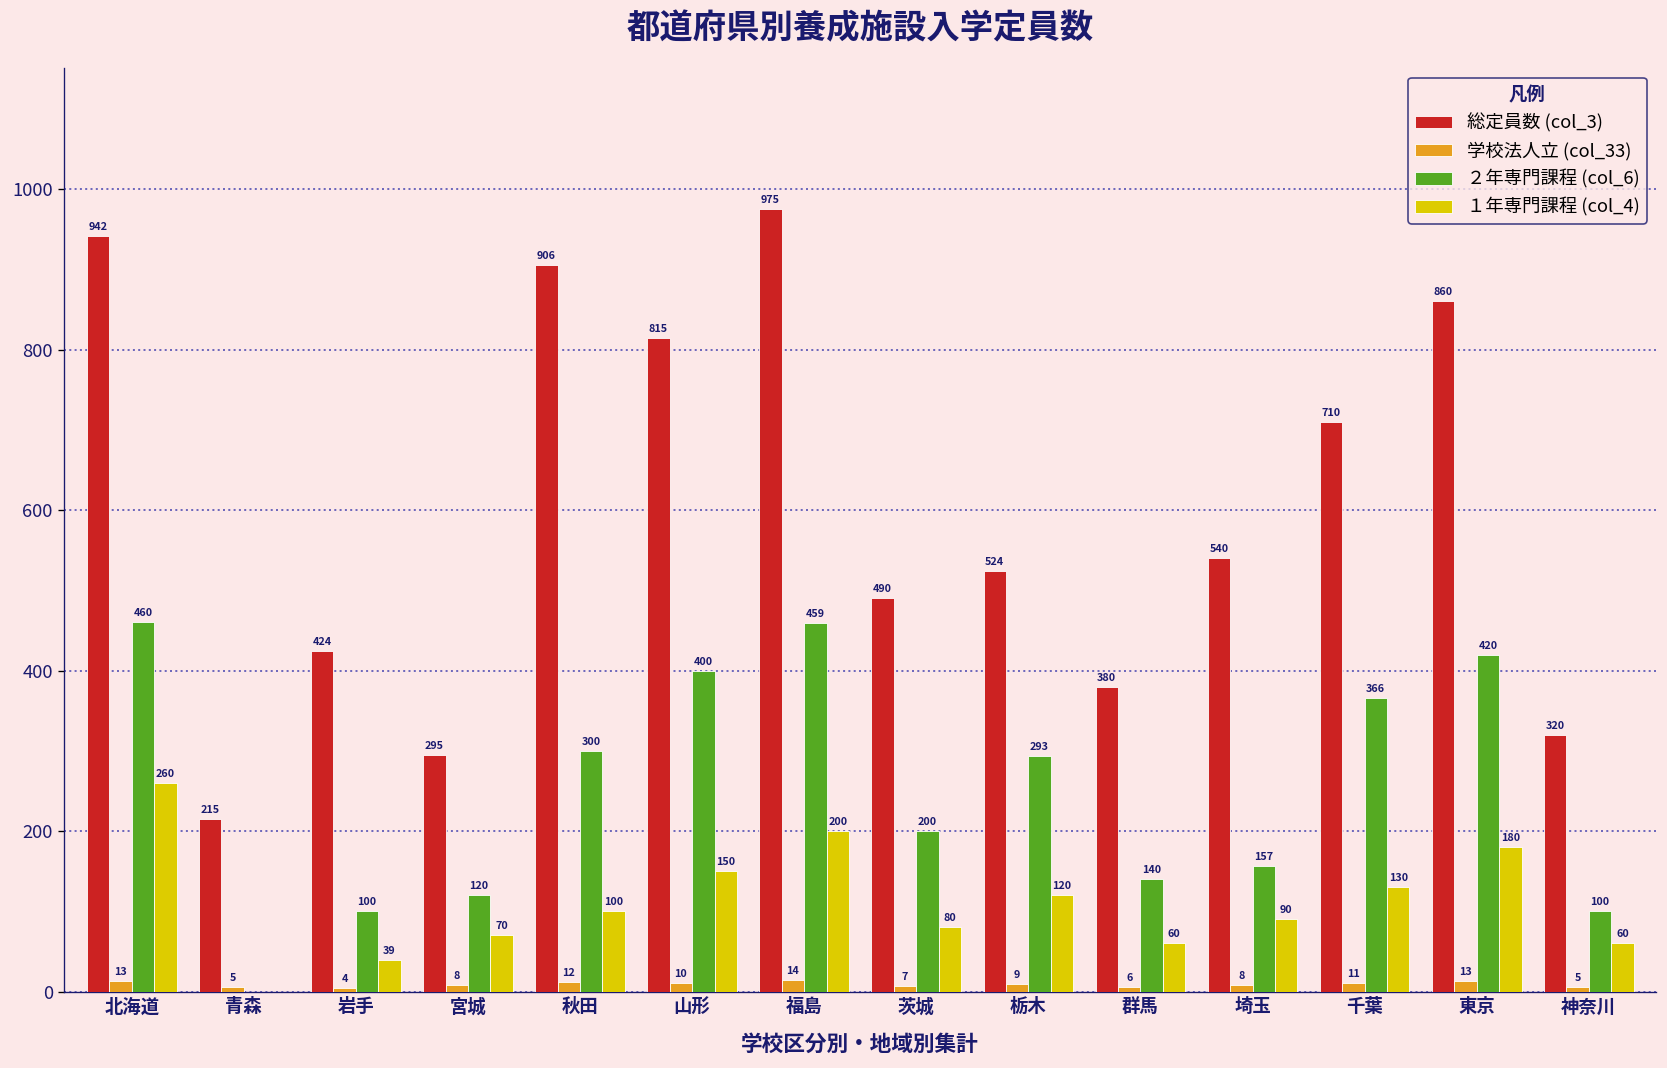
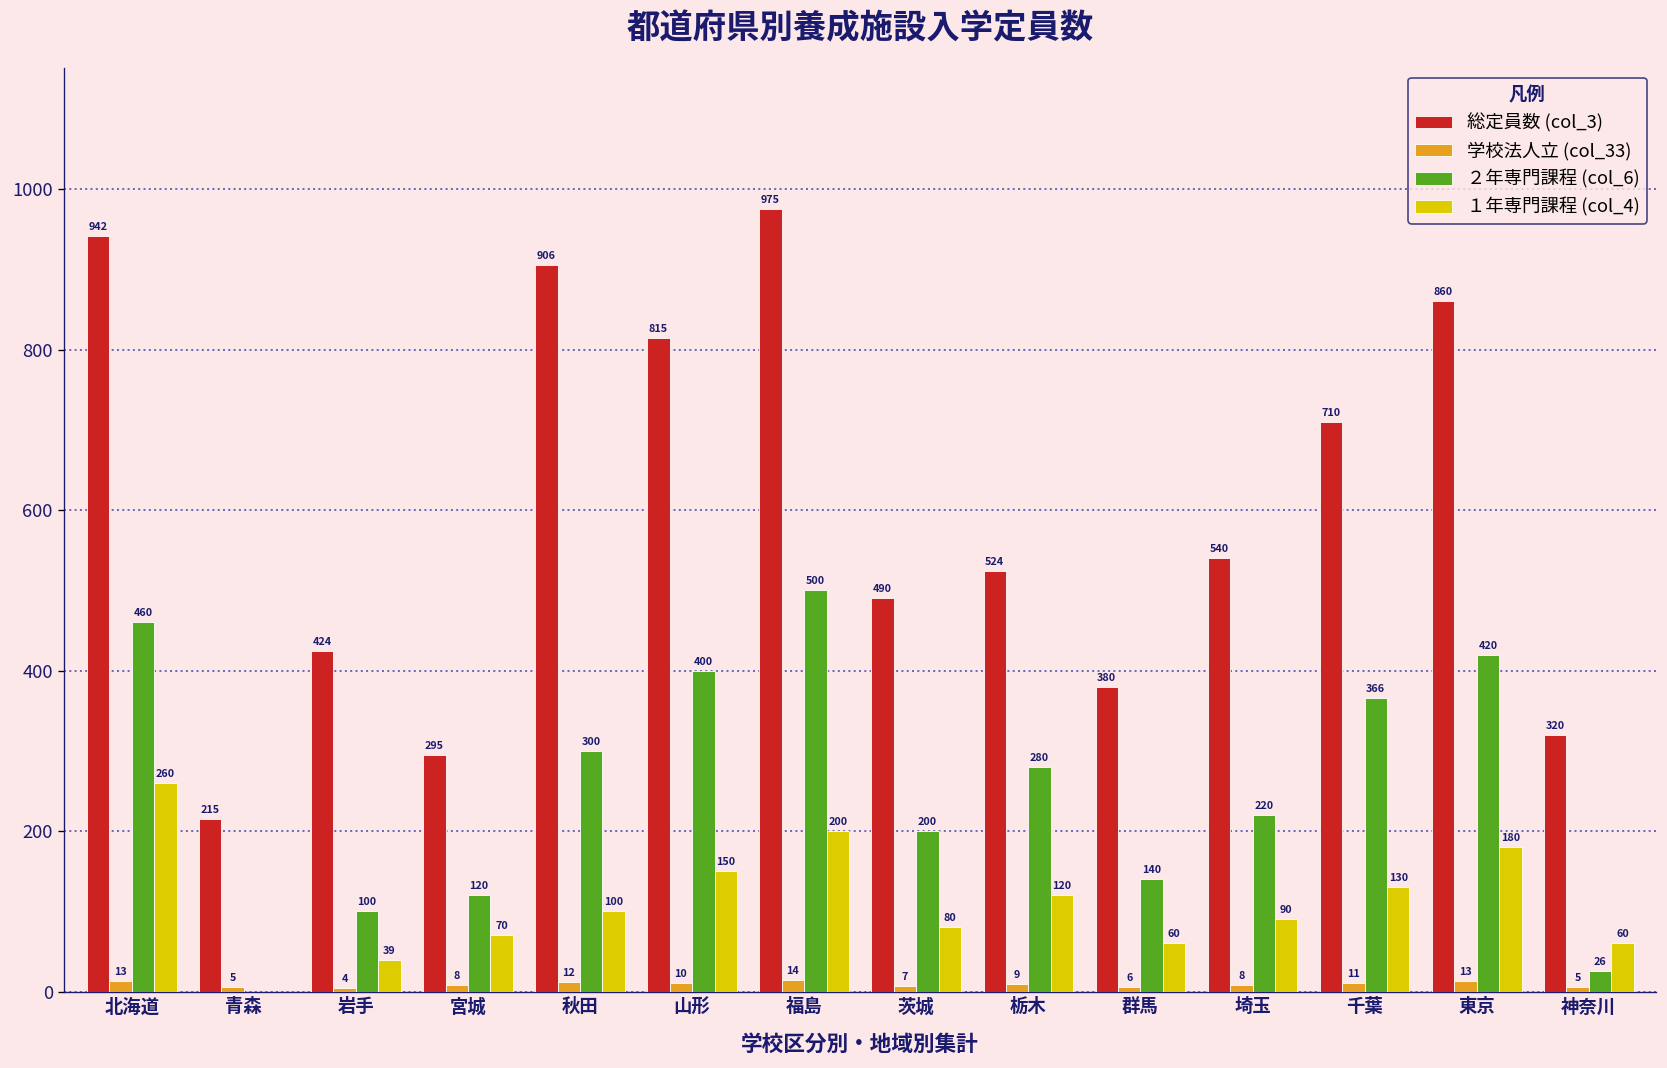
２年専門課程 (col_6), 福島: 459 -> 500
２年専門課程 (col_6), 栃木: 293 -> 280
２年専門課程 (col_6), 埼玉: 157 -> 220
２年専門課程 (col_6), 神奈川: 100 -> 26
